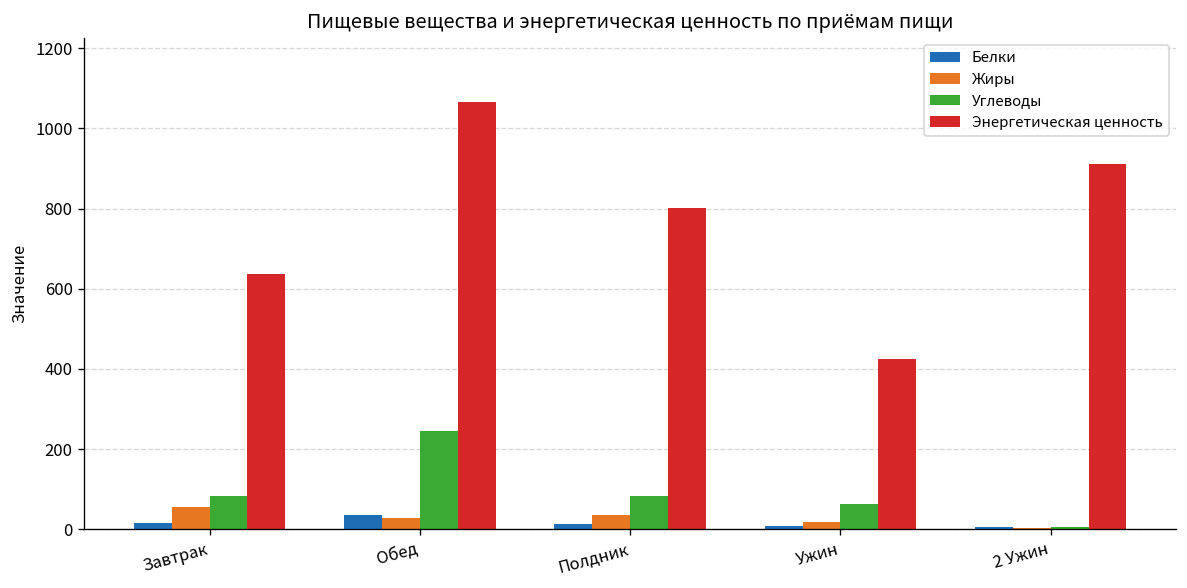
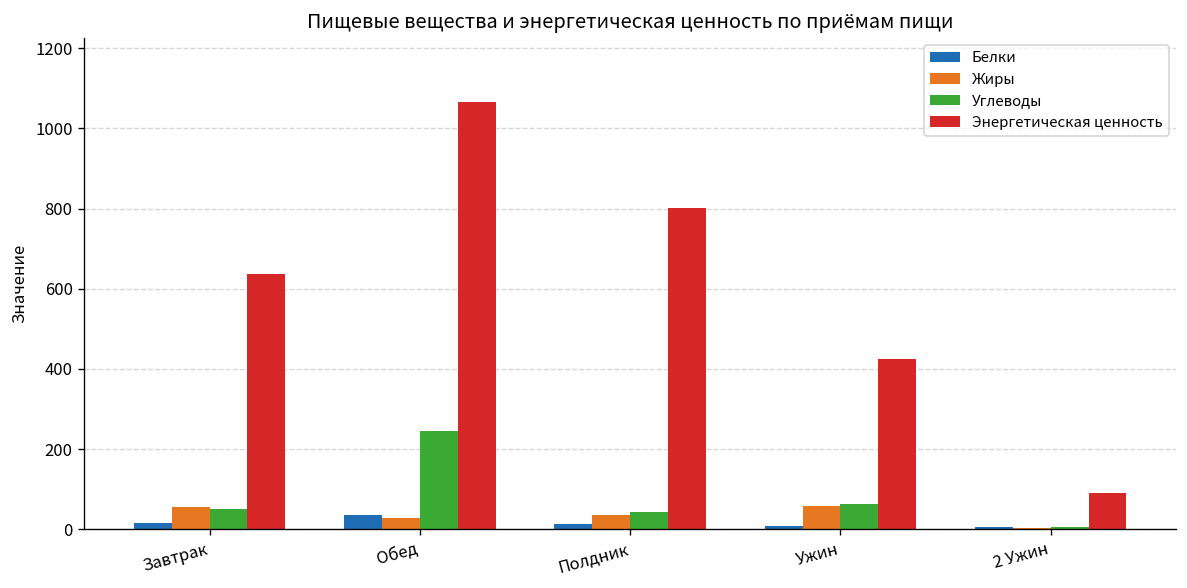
Углеводы, Завтрак: 80 -> 50
Углеводы, Полдник: 80 -> 40
Жиры, Ужин: 20 -> 60
Энергетическая ценность, 2 Ужин: 910 -> 90
